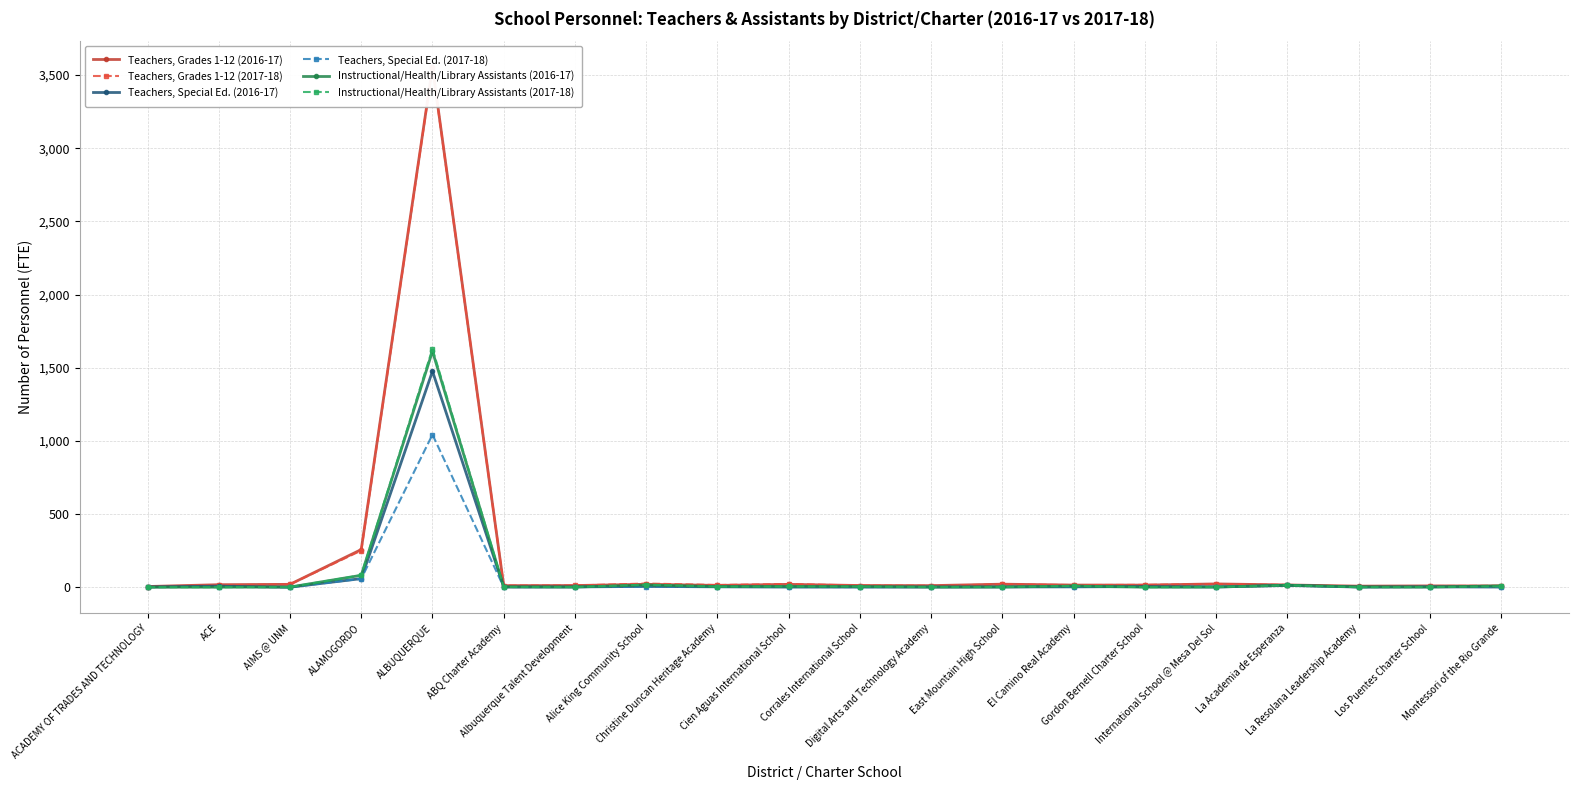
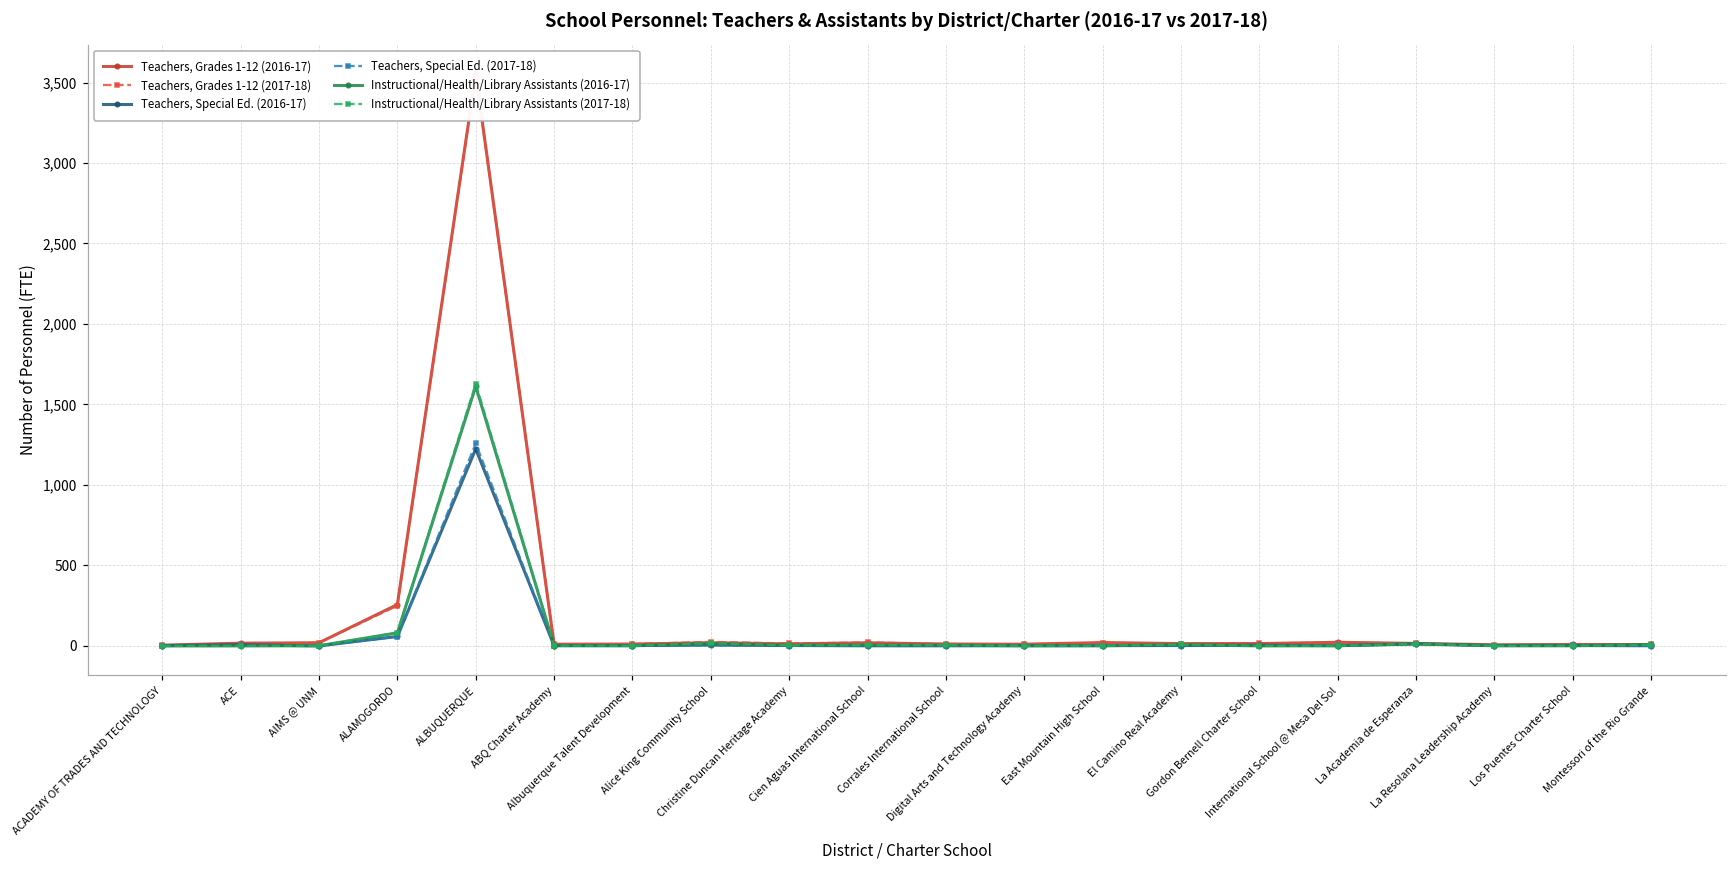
Teachers, Special Ed. (2016-17), ALBUQUERQUE: 1,480 -> 1,220
Teachers, Special Ed. (2017-18), ALBUQUERQUE: 1,040 -> 1,260
